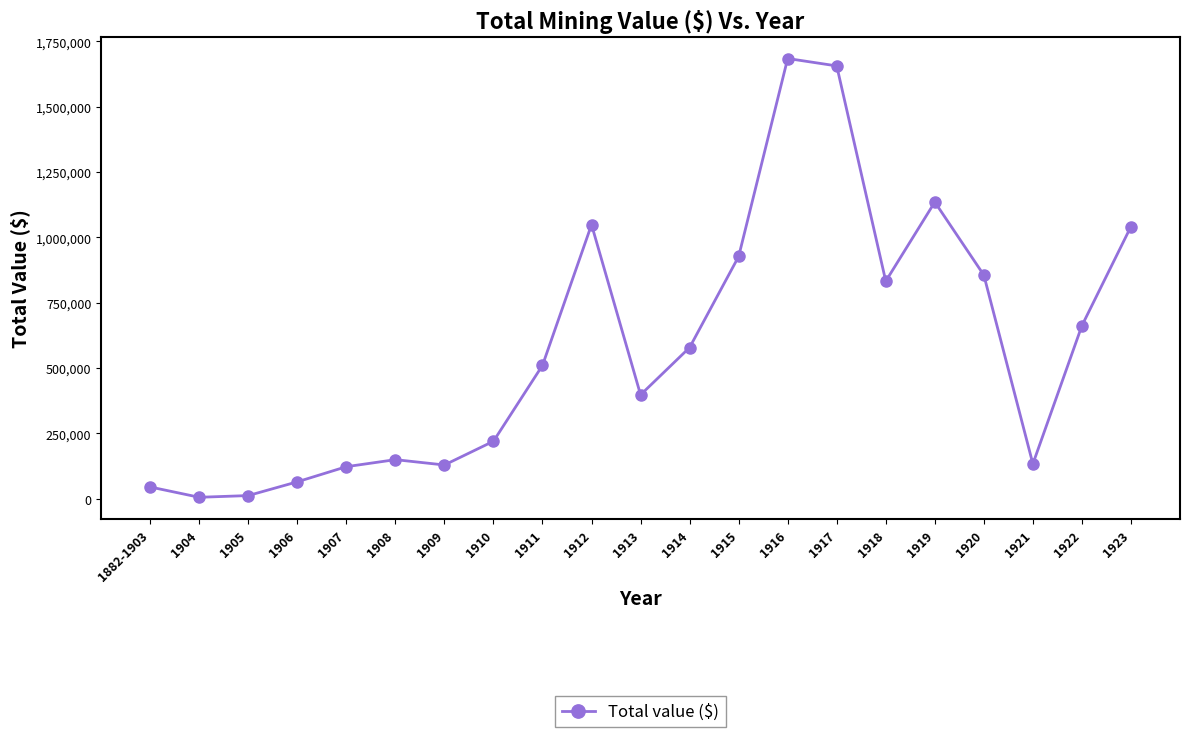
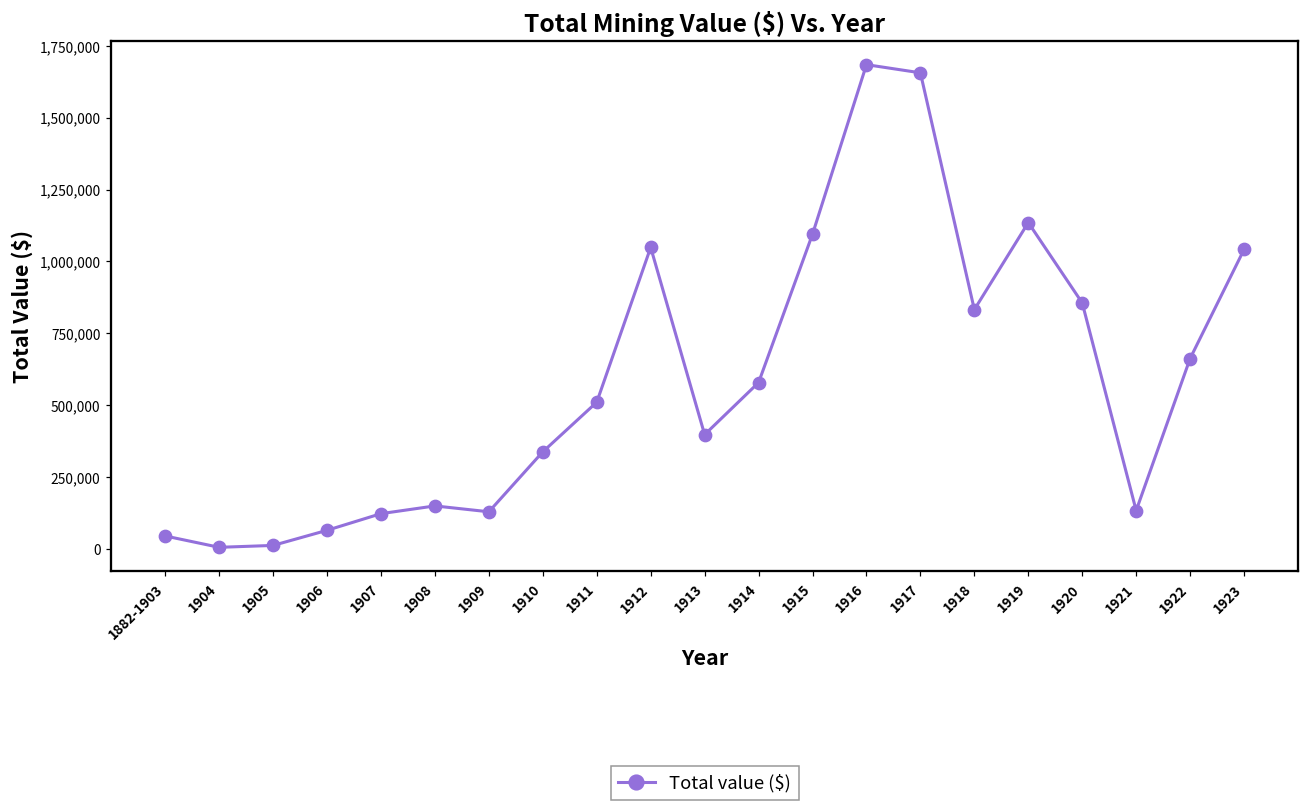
1910: 220,000 -> 340,000
1915: 930,000 -> 1,090,000
